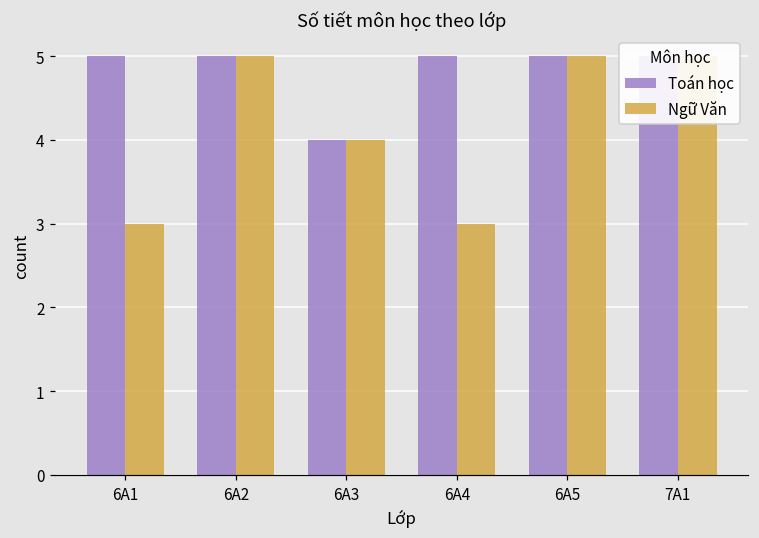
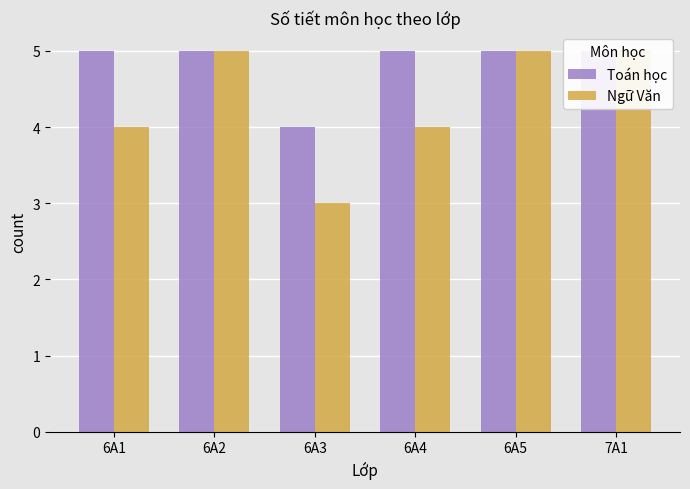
Ngữ Văn, 6A1: 3 -> 4
Ngữ Văn, 6A3: 4 -> 3
Ngữ Văn, 6A4: 3 -> 4
